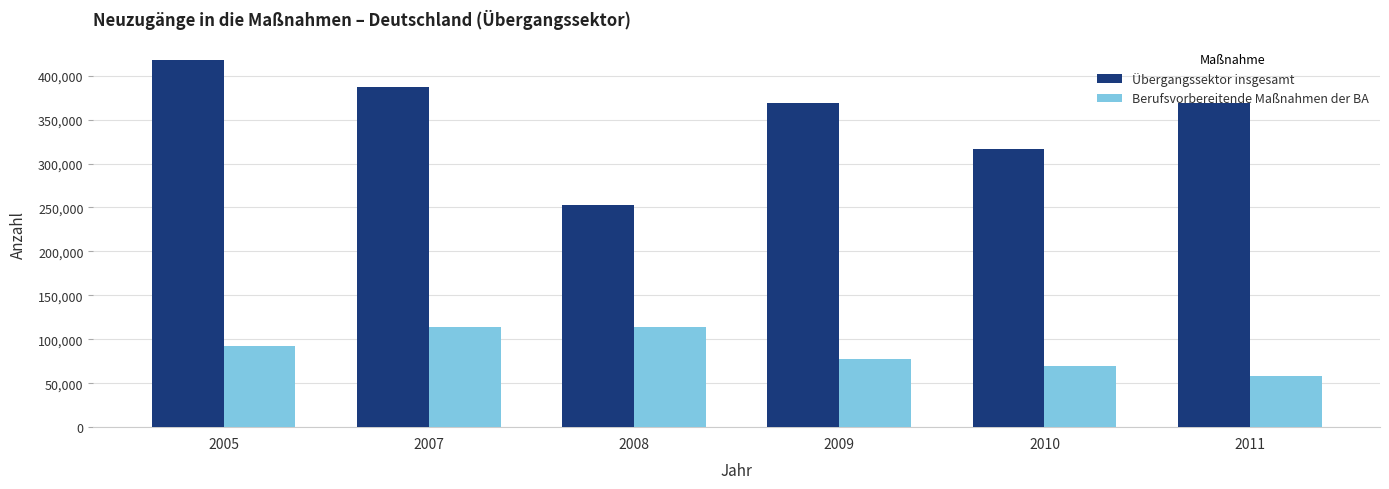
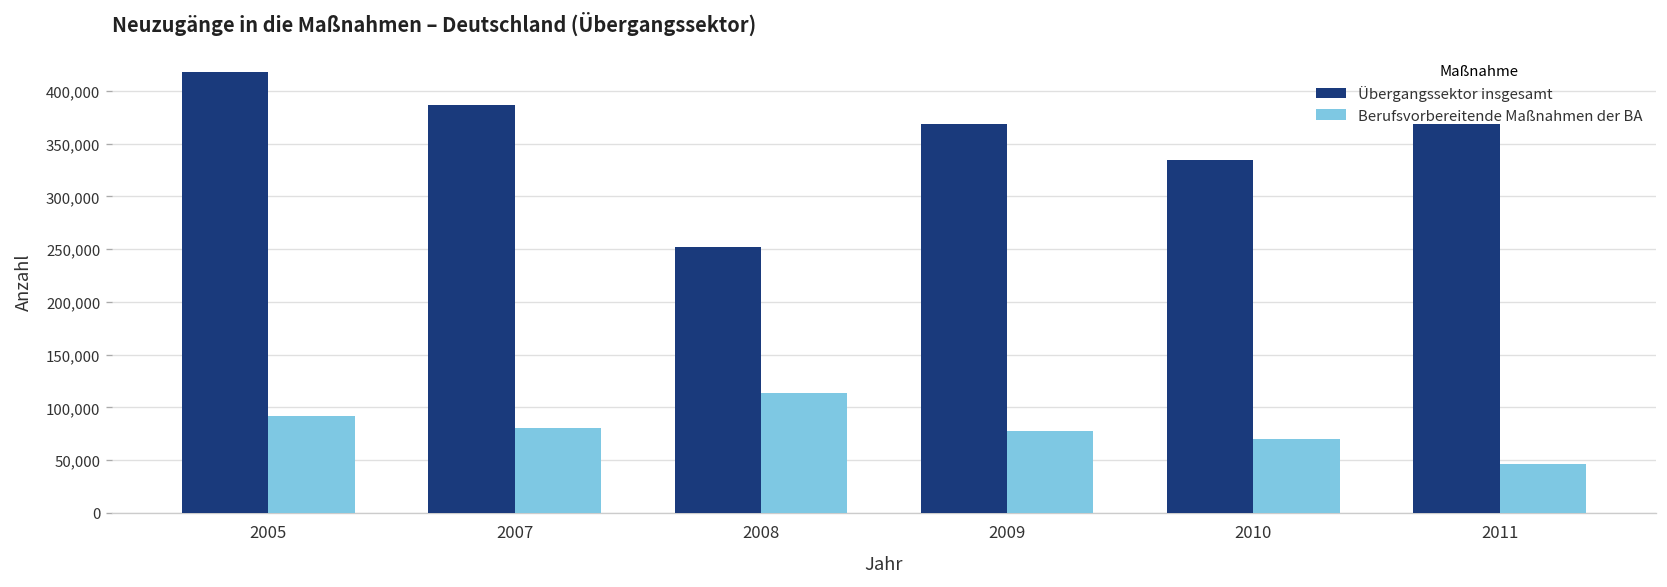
Berufsvorbereitende Maßnahmen der BA, 2007: 110,000 -> 80,000
Übergangssektor insgesamt, 2010: 320,000 -> 330,000
Berufsvorbereitende Maßnahmen der BA, 2011: 60,000 -> 50,000
